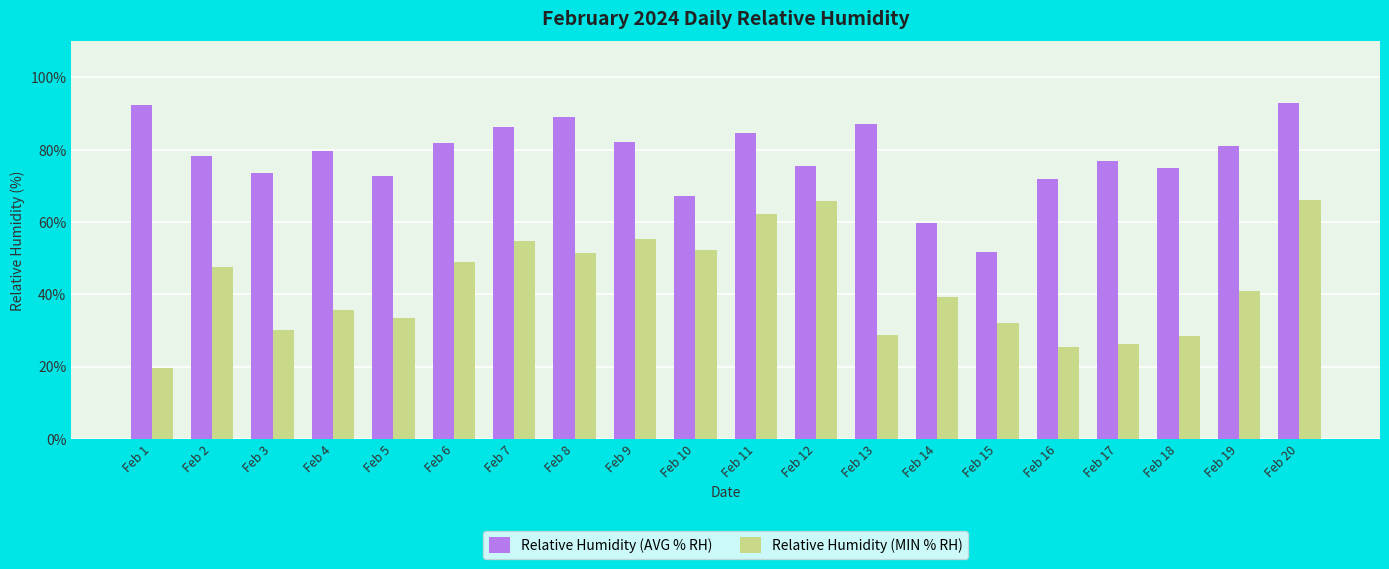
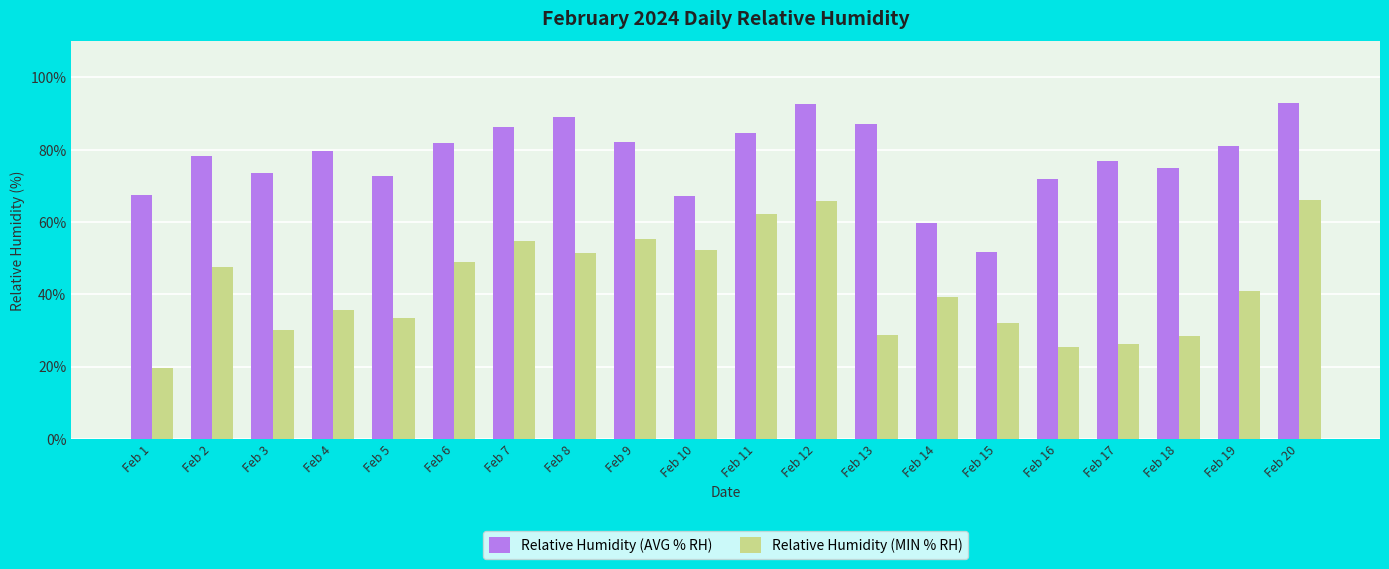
Relative Humidity (AVG % RH), Feb 1: 93% -> 68%
Relative Humidity (AVG % RH), Feb 12: 76% -> 93%
